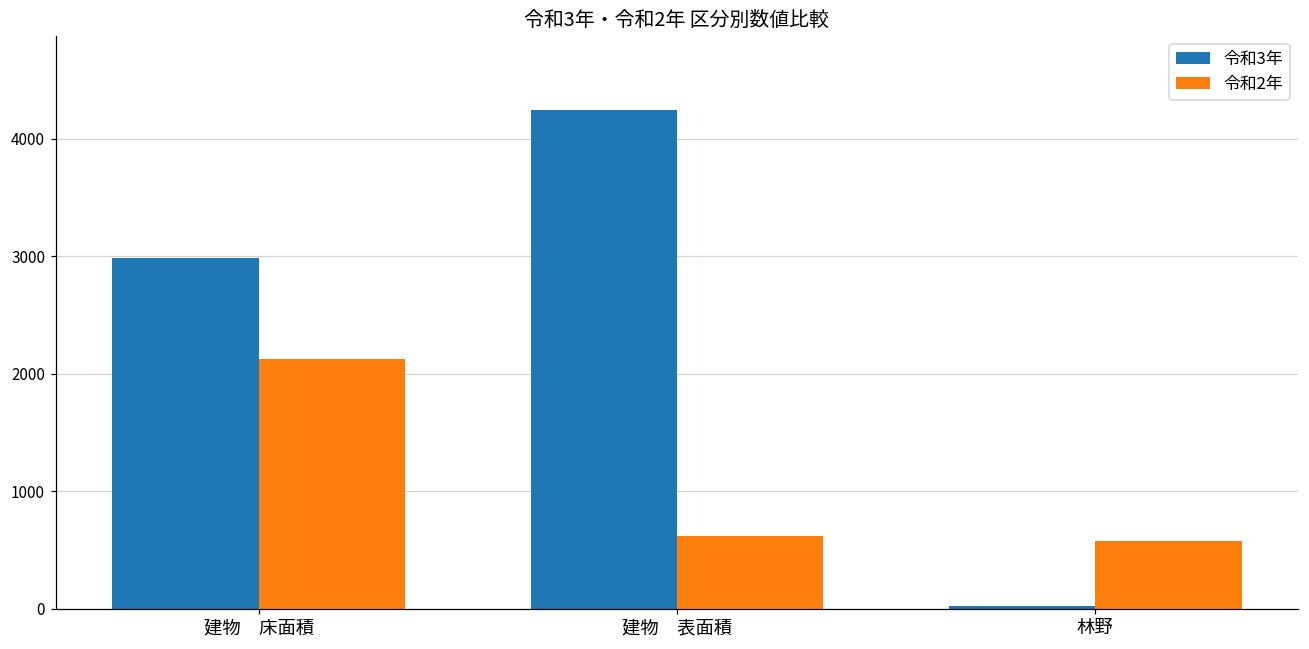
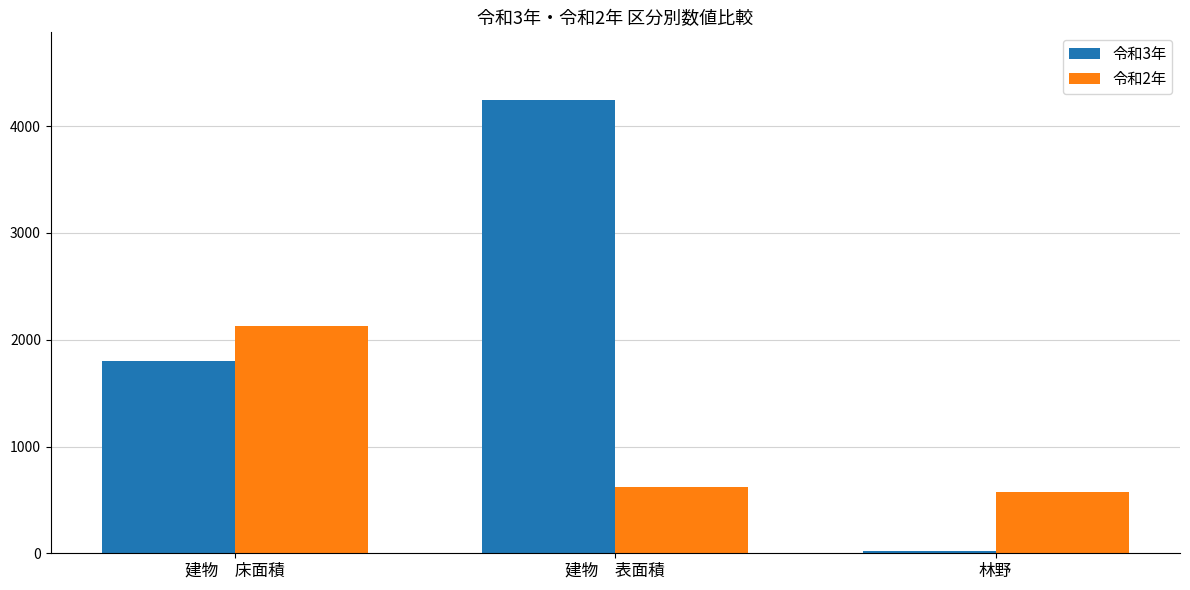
令和3年, 建物 床面積: 2990 -> 1800
